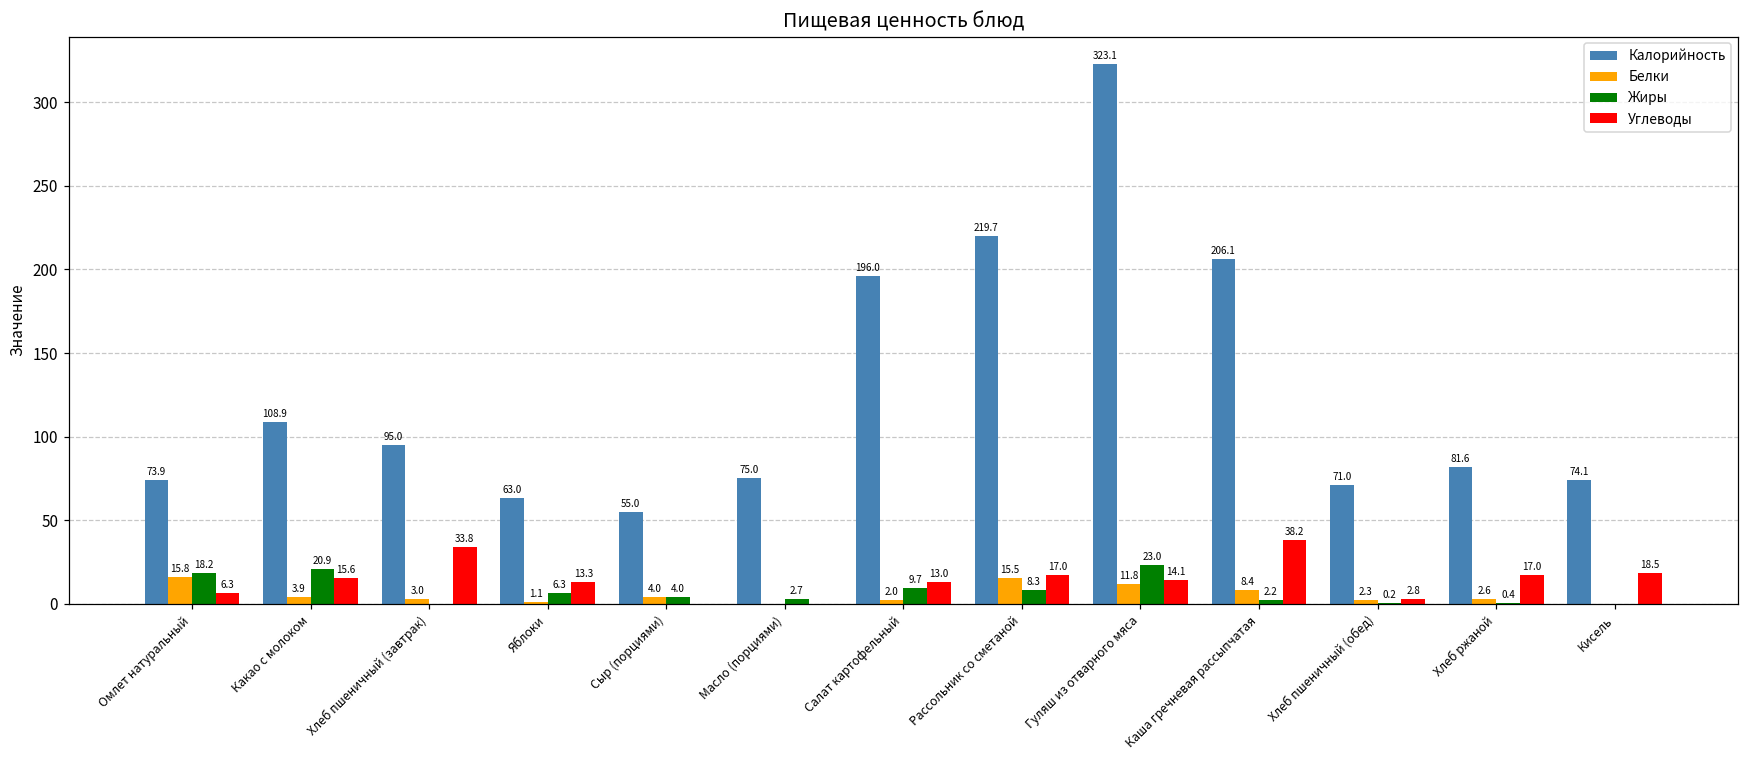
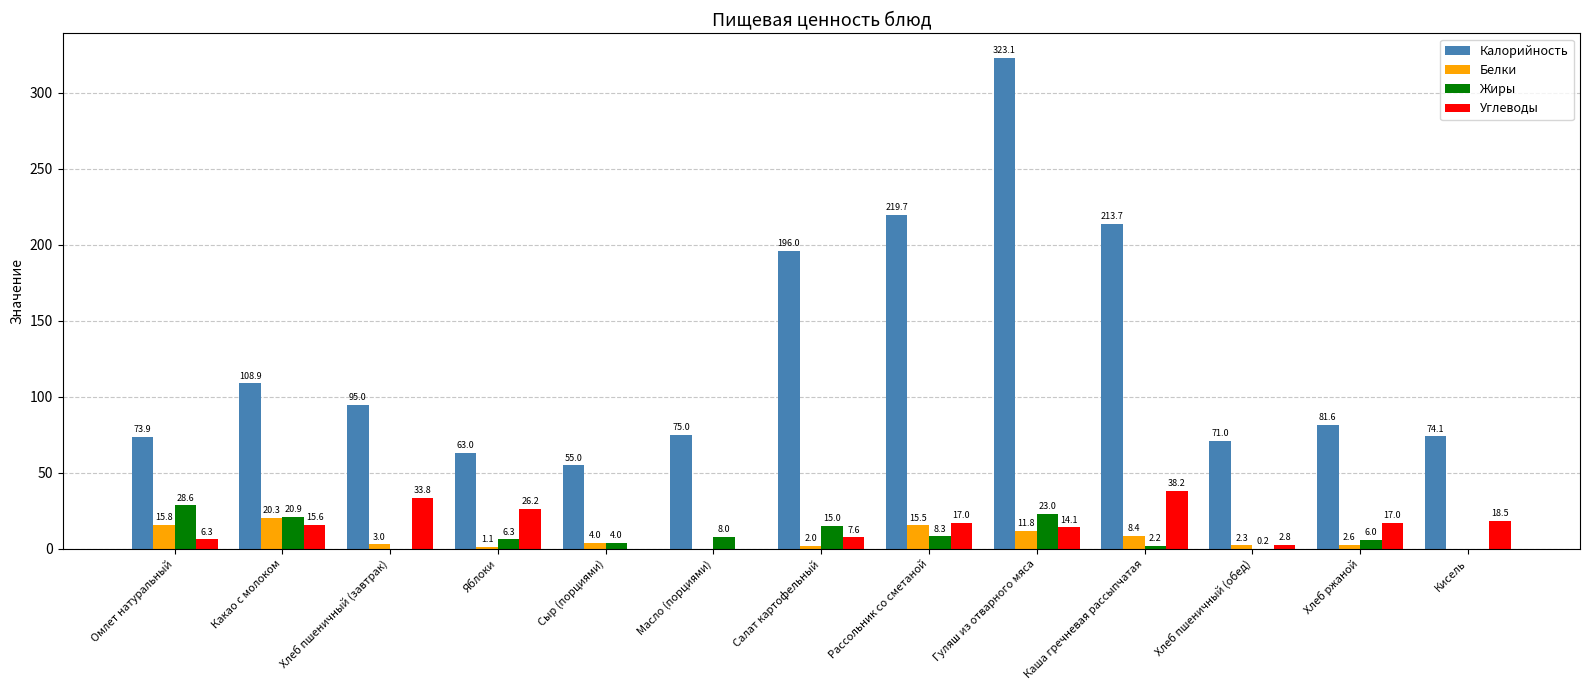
Жиры, Омлет натуральный: 18.2 -> 28.6
Белки, Какао с молоком: 3.9 -> 20.3
Углеводы, Яблоки: 13.3 -> 26.2
Жиры, Масло (порциями): 2.7 -> 8.0
Жиры, Салат картофельный: 9.7 -> 15.0
Углеводы, Салат картофельный: 13.0 -> 7.6
Калорийность, Каша гречневая рассыпчатая: 206.1 -> 213.7
Жиры, Хлеб ржаной: 0.4 -> 6.0
